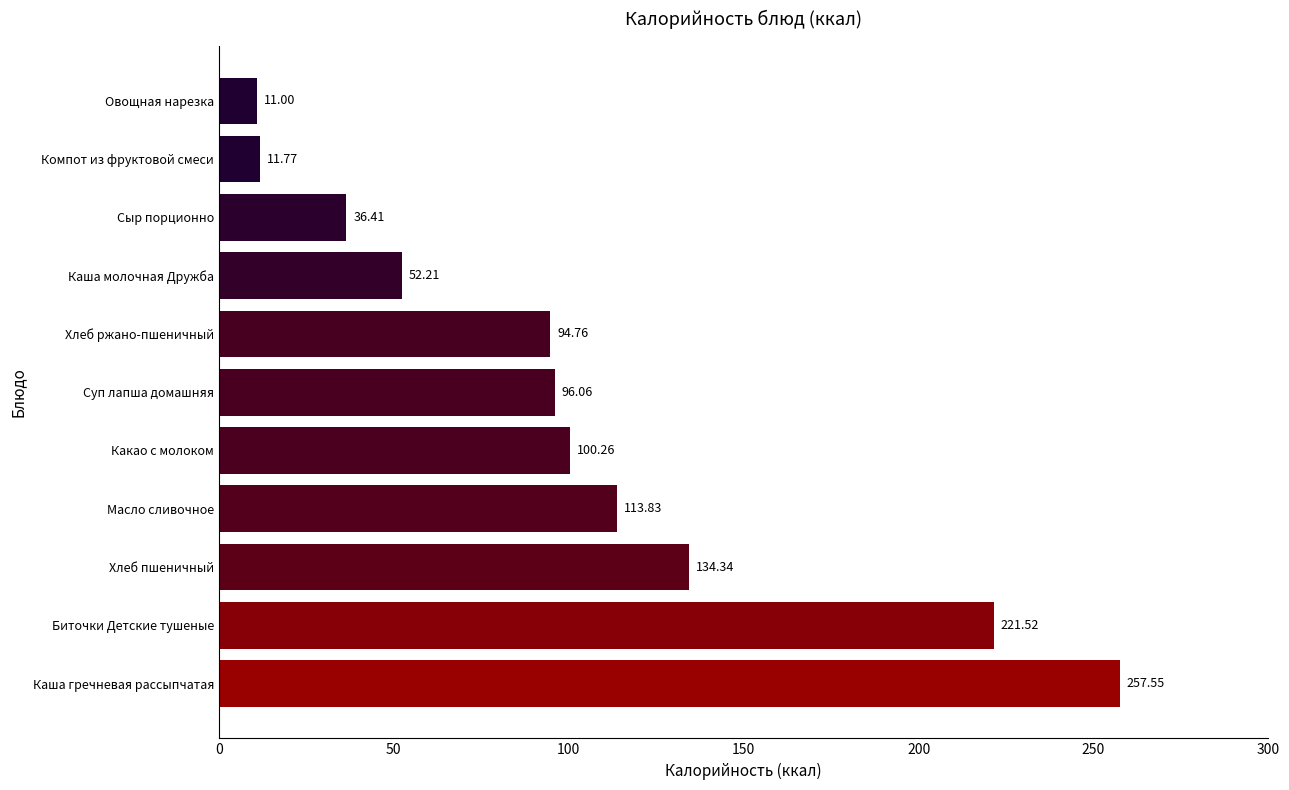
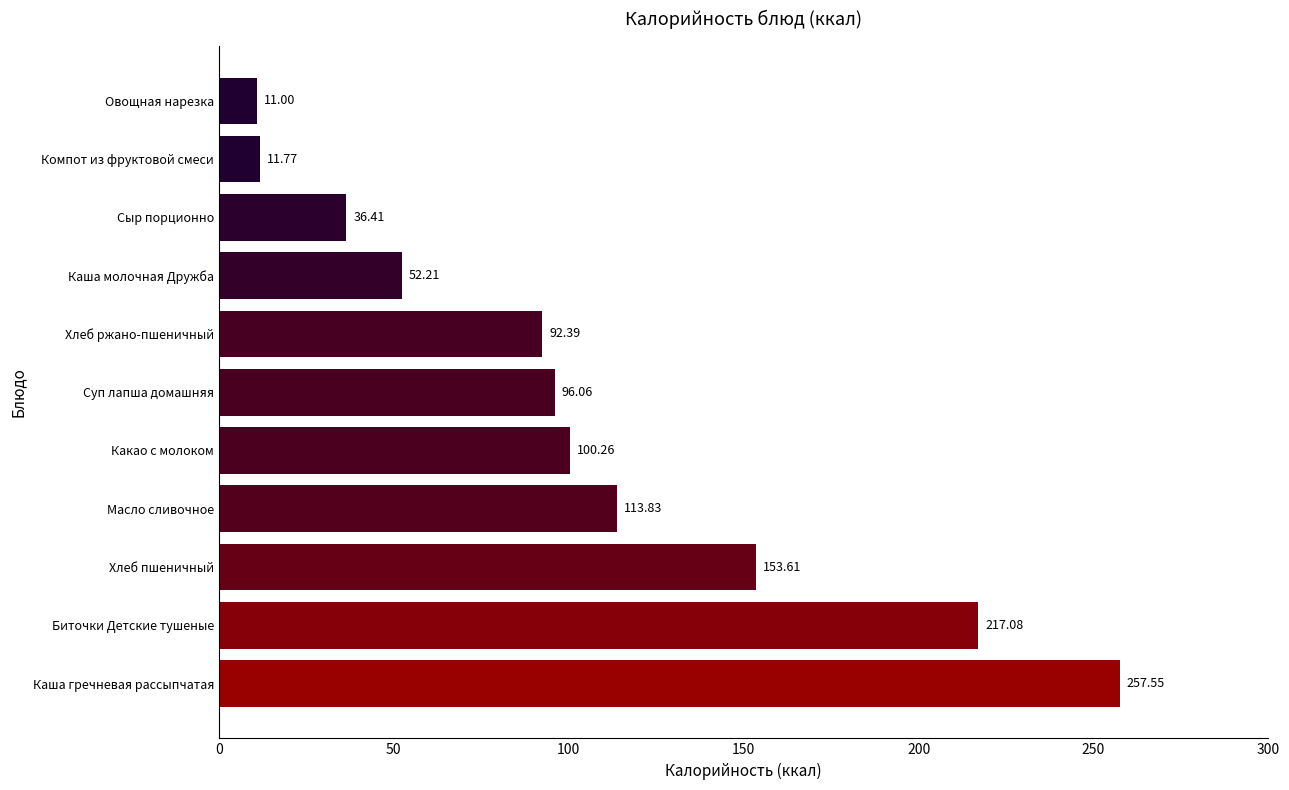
Хлеб ржано-пшеничный: 94.76 -> 92.39
Хлеб пшеничный: 134.34 -> 153.61
Биточки Детские тушеные: 221.52 -> 217.08
